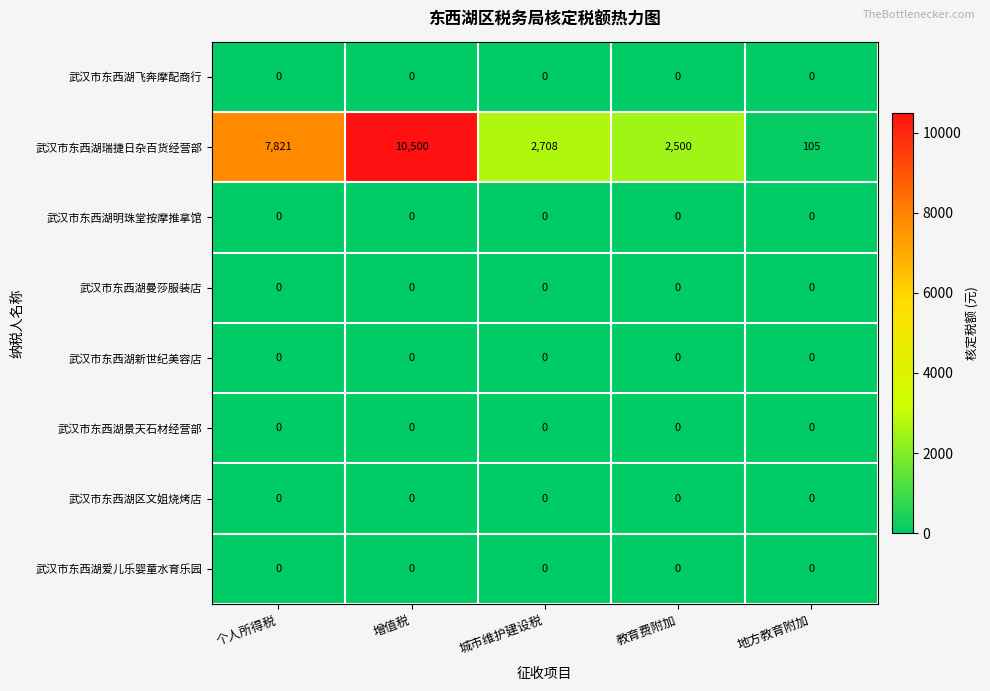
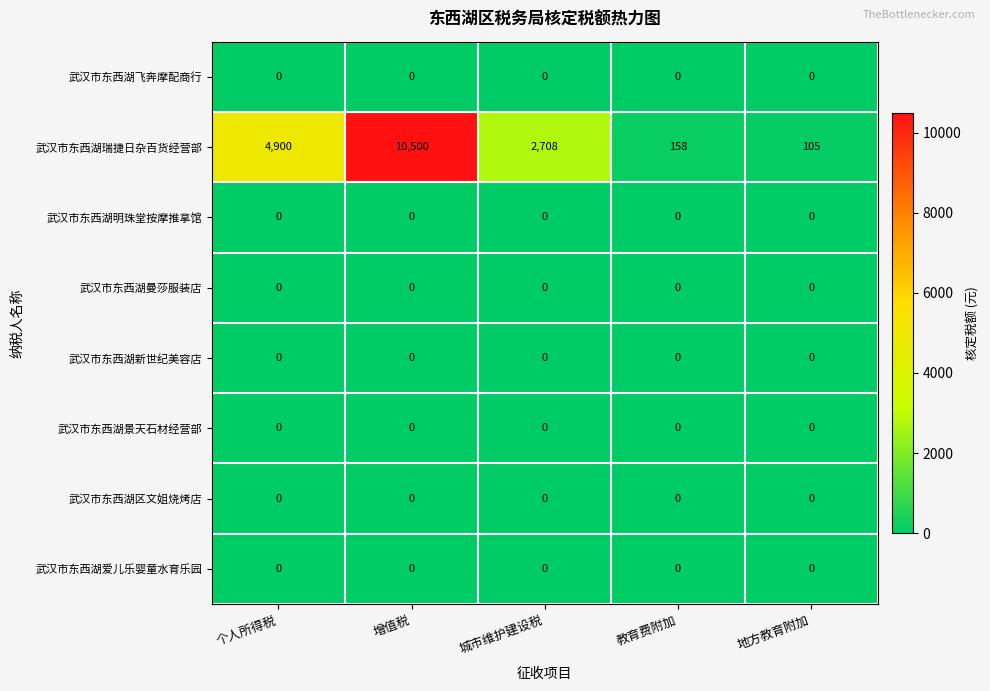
武汉市东西湖瑞捷日杂百货经营部, 个人所得税: 7,821 -> 4,900
武汉市东西湖瑞捷日杂百货经营部, 教育费附加: 2,500 -> 158
